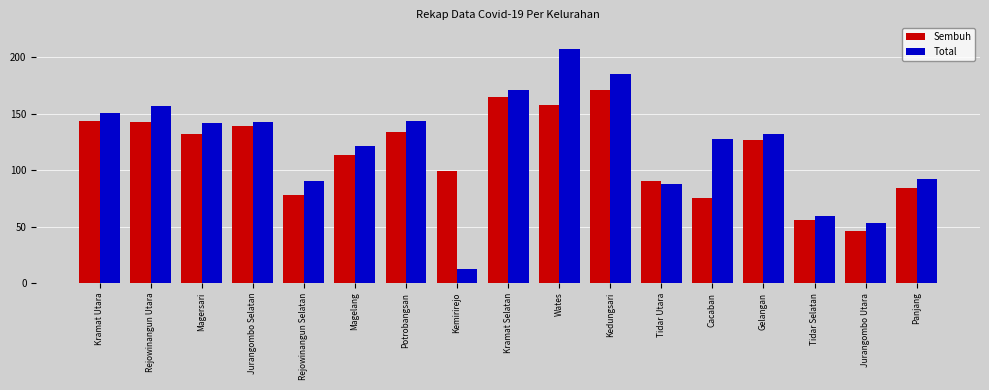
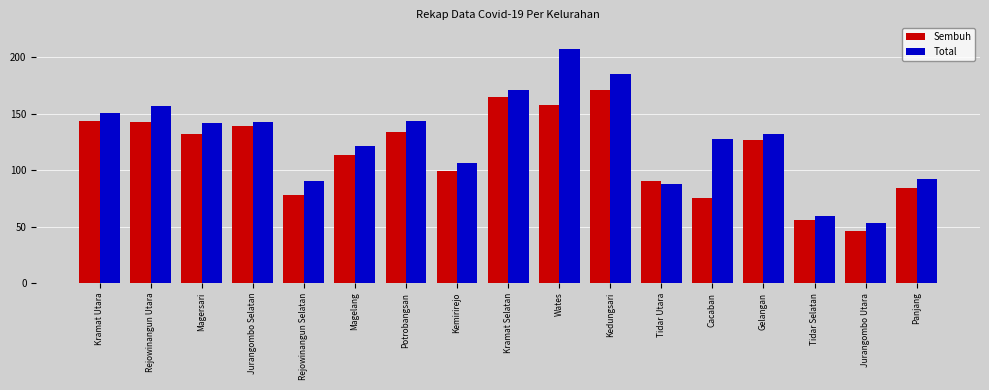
Total, Kemirirejo: 12 -> 106
